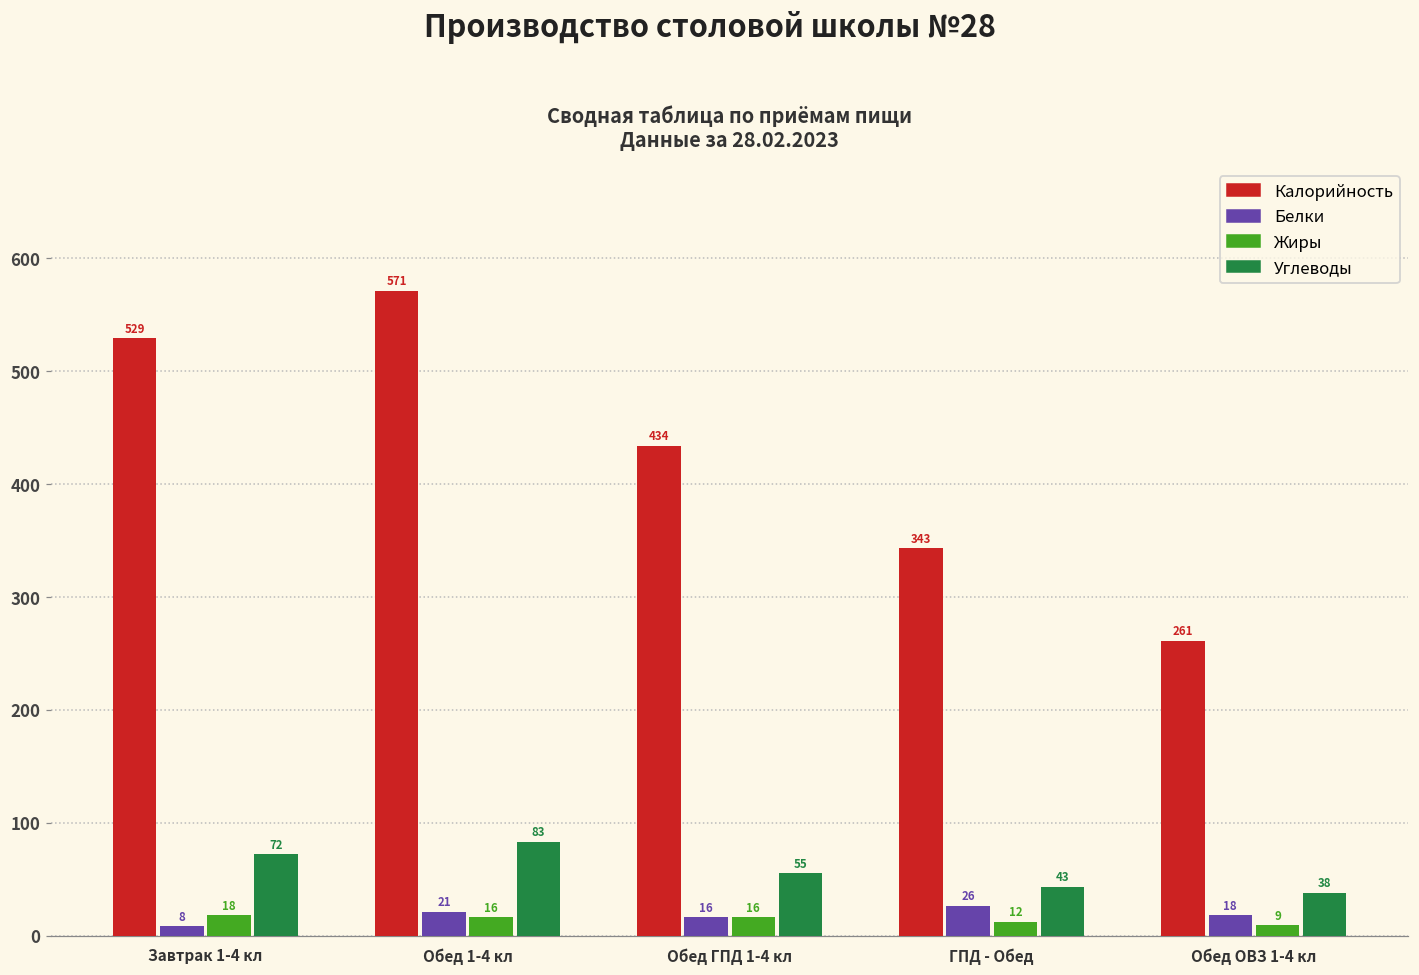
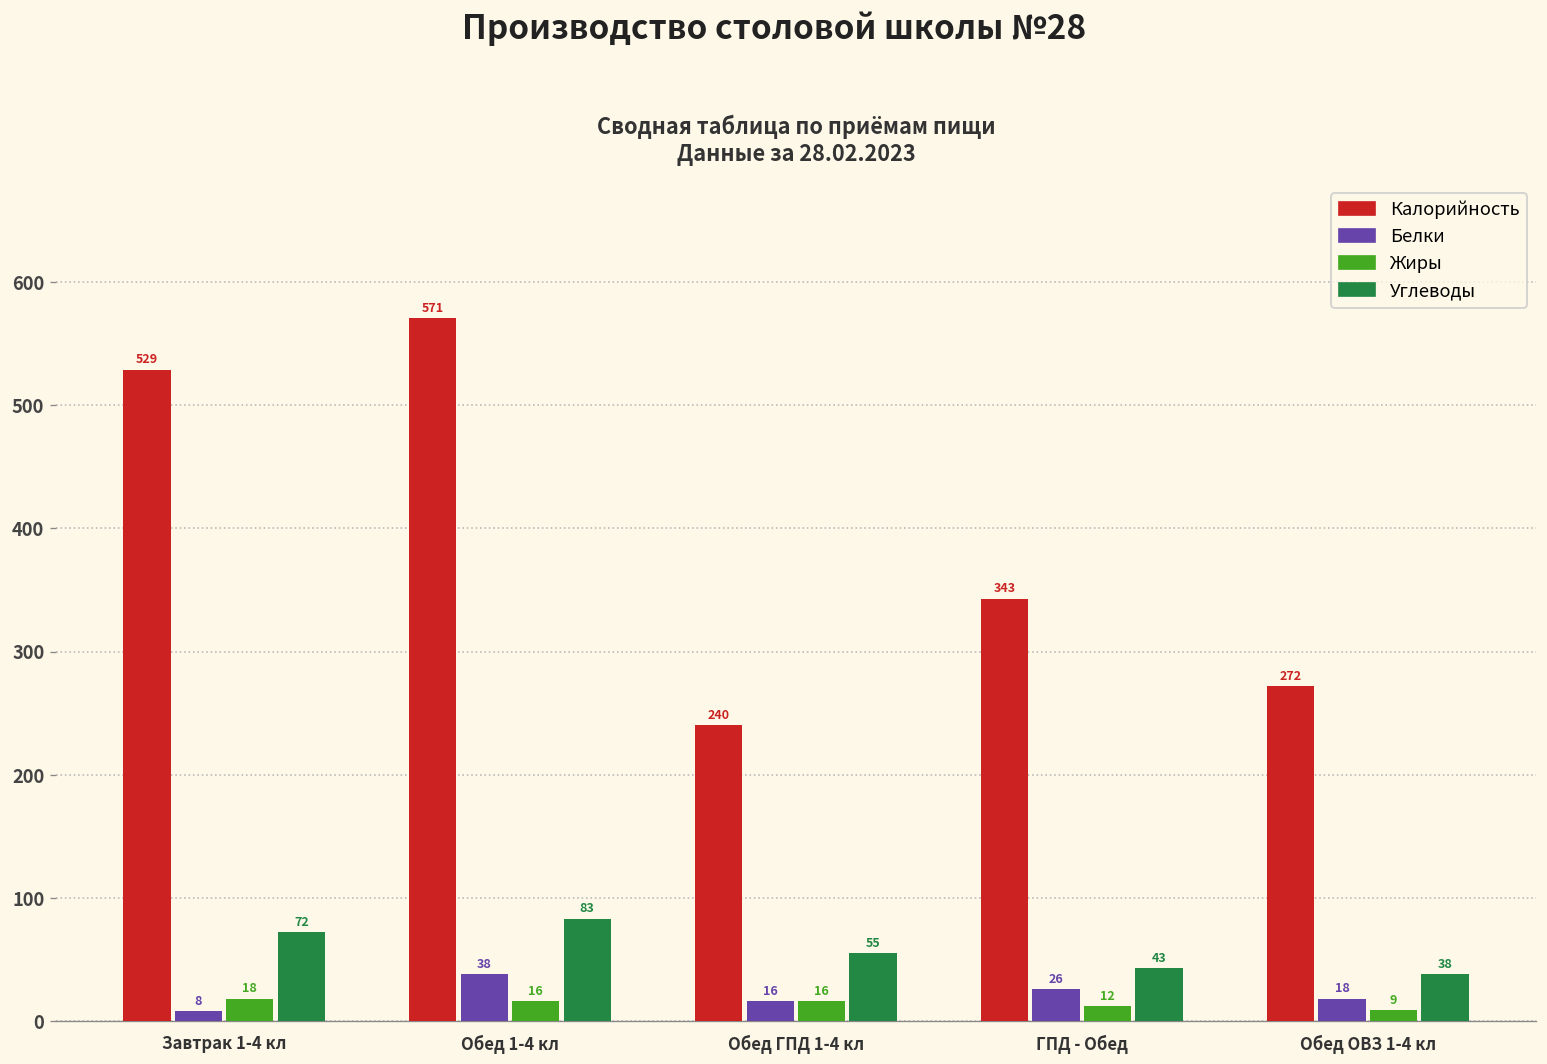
Белки, Обед 1-4 кл: 21 -> 38
Калорийность, Обед ГПД 1-4 кл: 434 -> 240
Калорийность, Обед ОВЗ 1-4 кл: 261 -> 272
